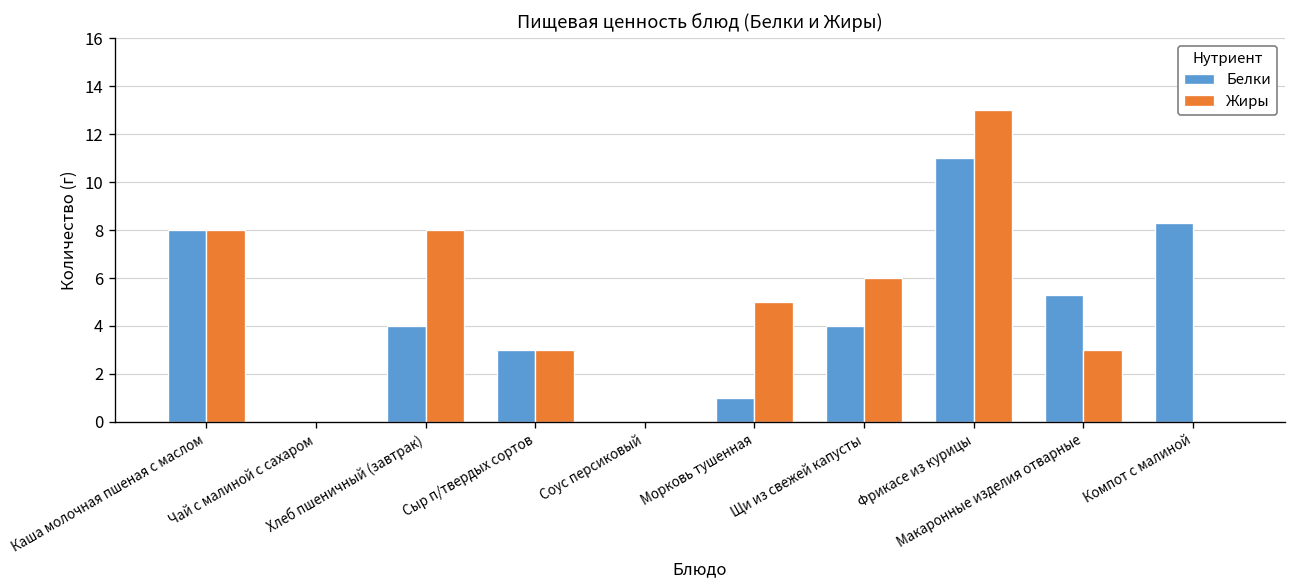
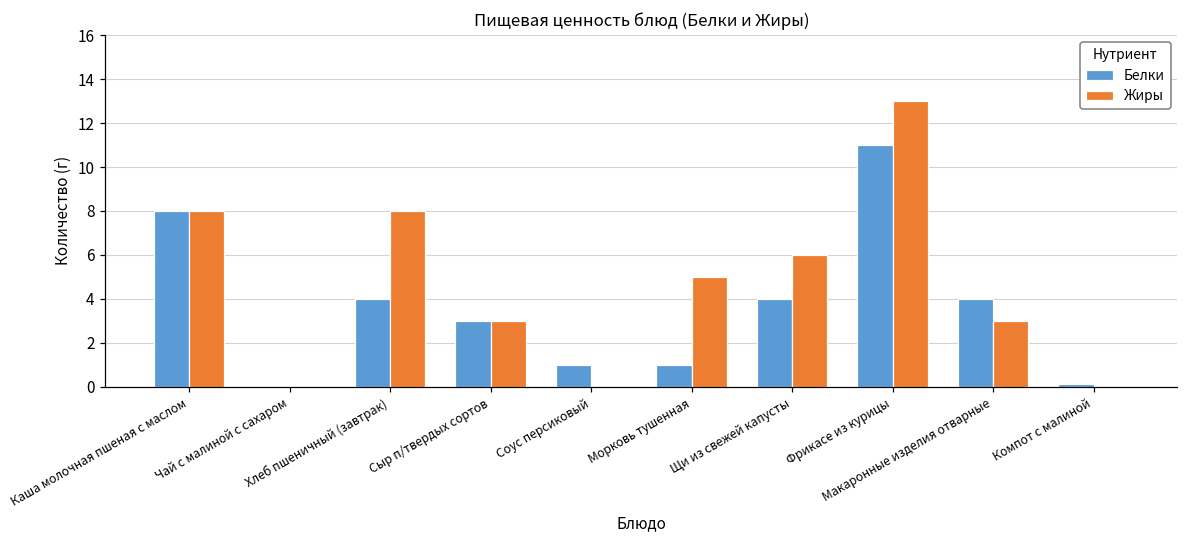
Белки, Соус персиковый: 0 -> 1
Белки, Макаронные изделия отварные: 5.3 -> 4.0
Белки, Компот с малиной: 8.3 -> 0.1
